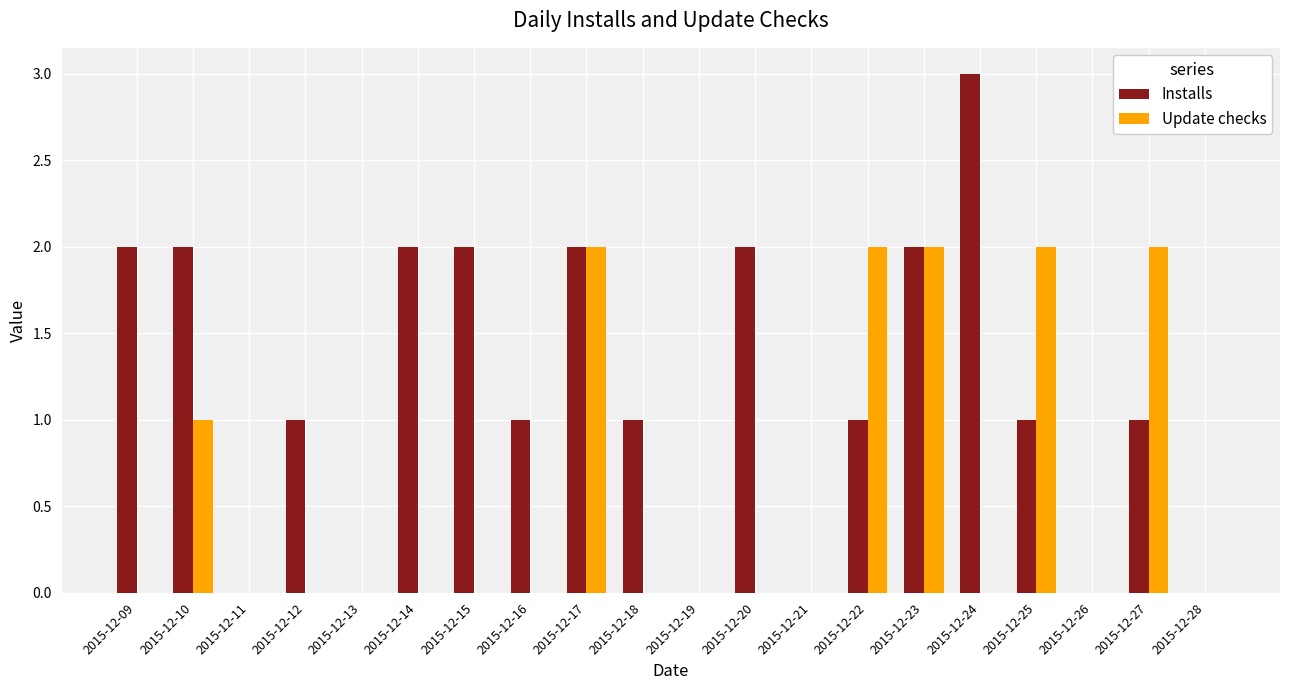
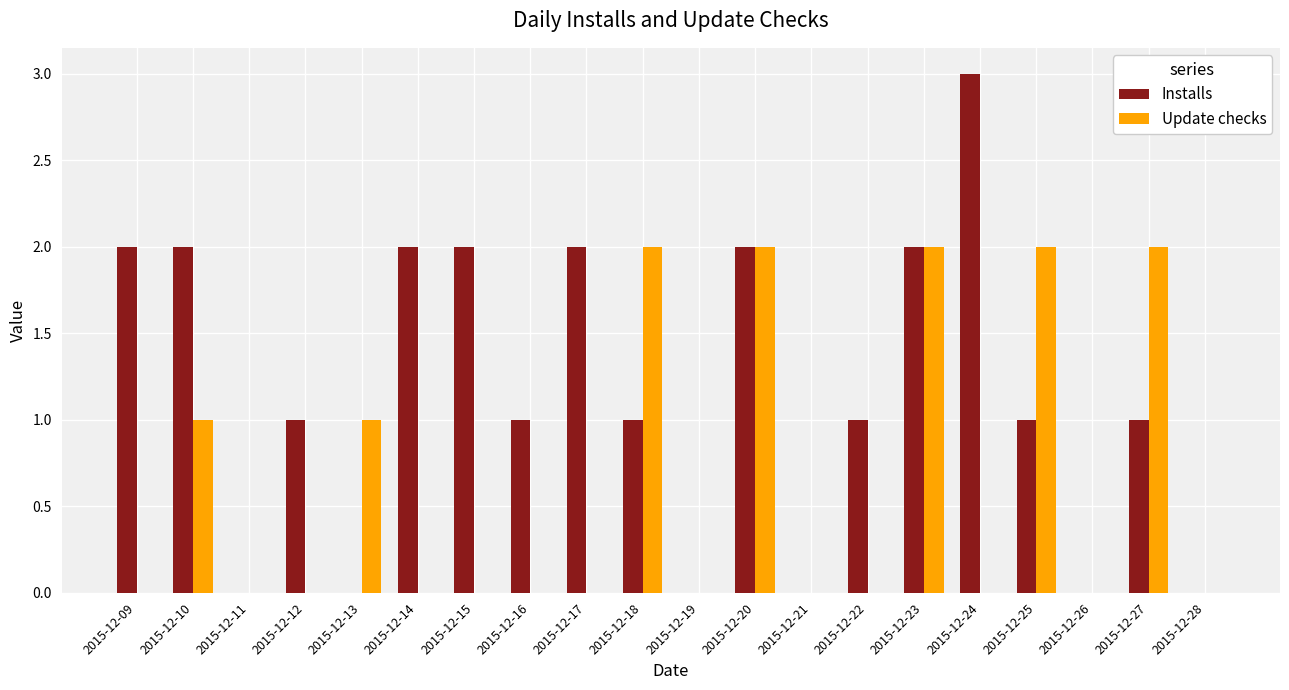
Update checks, 2015-12-13: 0 -> 1
Update checks, 2015-12-17: 2 -> 0
Update checks, 2015-12-18: 0 -> 2
Update checks, 2015-12-20: 0 -> 2
Update checks, 2015-12-22: 2 -> 0
